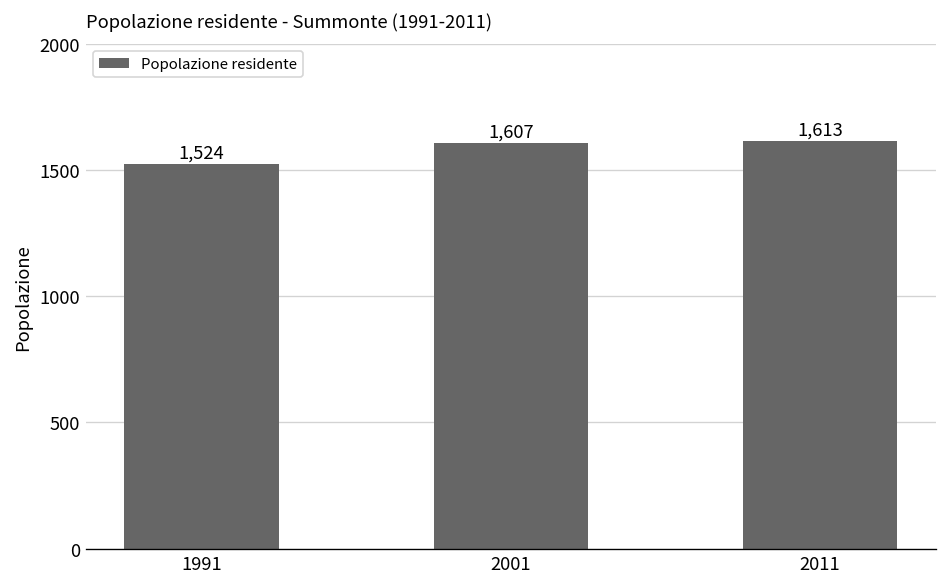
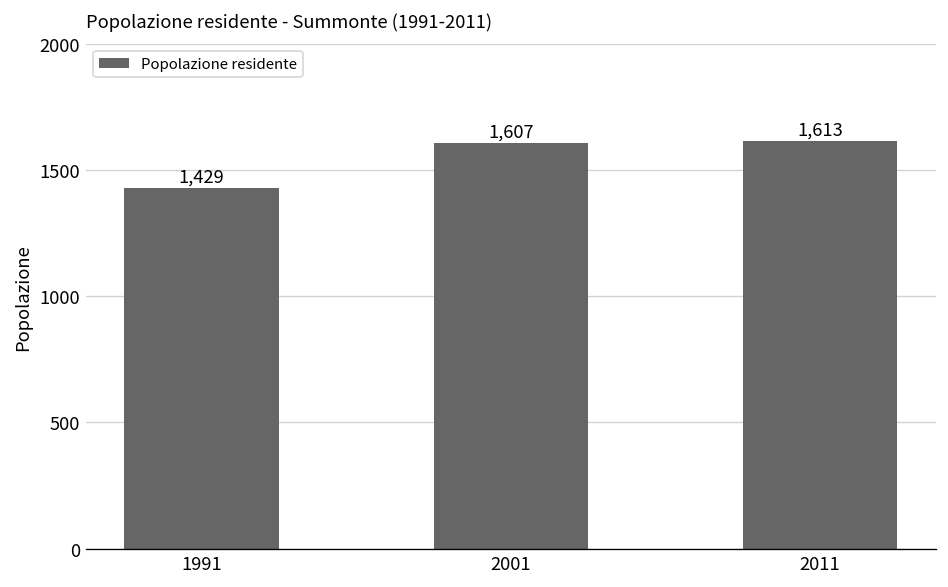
1991: 1,524 -> 1,429
